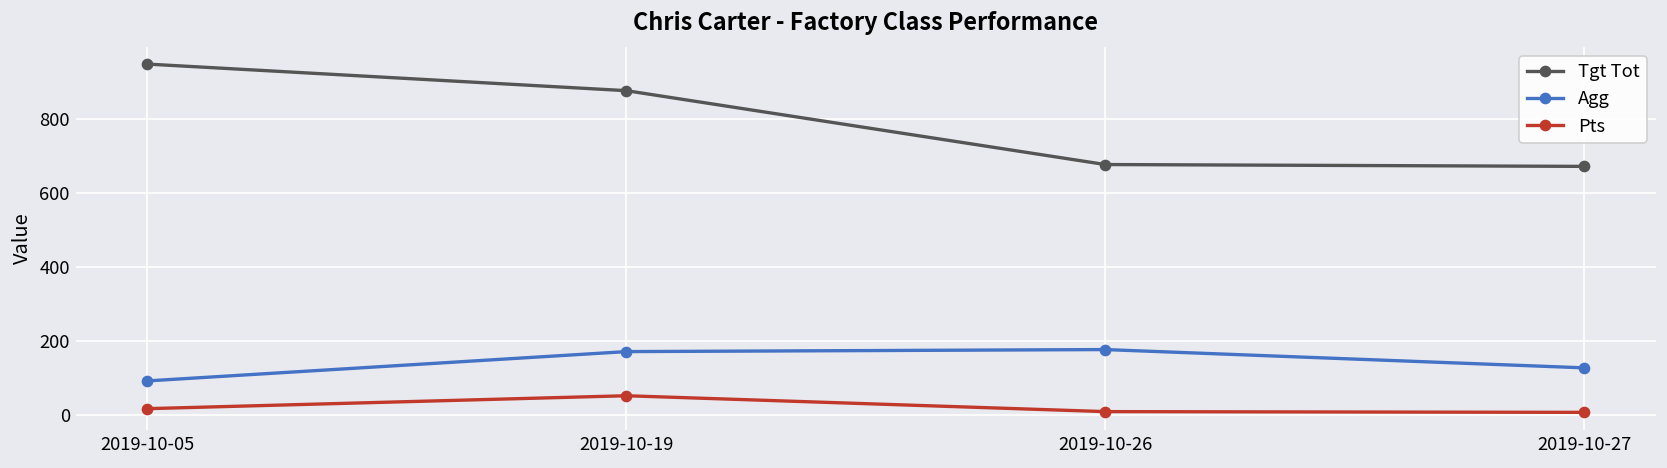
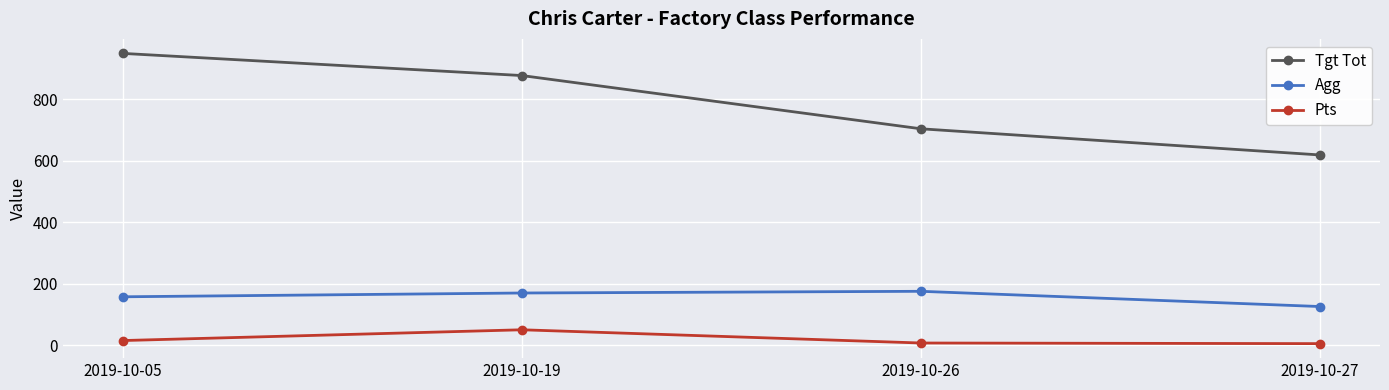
Agg, 2019-10-05: 90 -> 160
Tgt Tot, 2019-10-26: 680 -> 700
Tgt Tot, 2019-10-27: 670 -> 620
